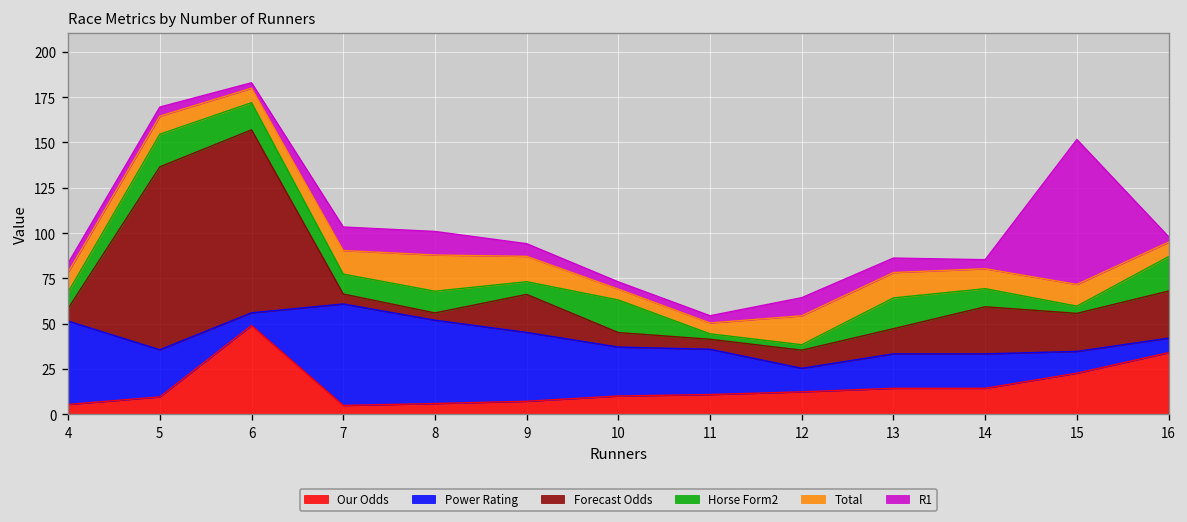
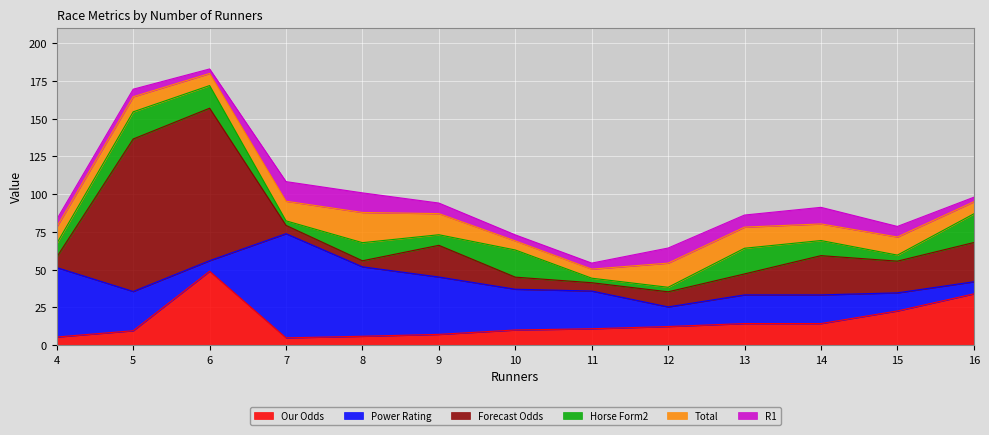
Power Rating, 7: 56 -> 69
Horse Form2, 7: 11 -> 3
R1, 14: 5 -> 11
R1, 15: 80 -> 7
